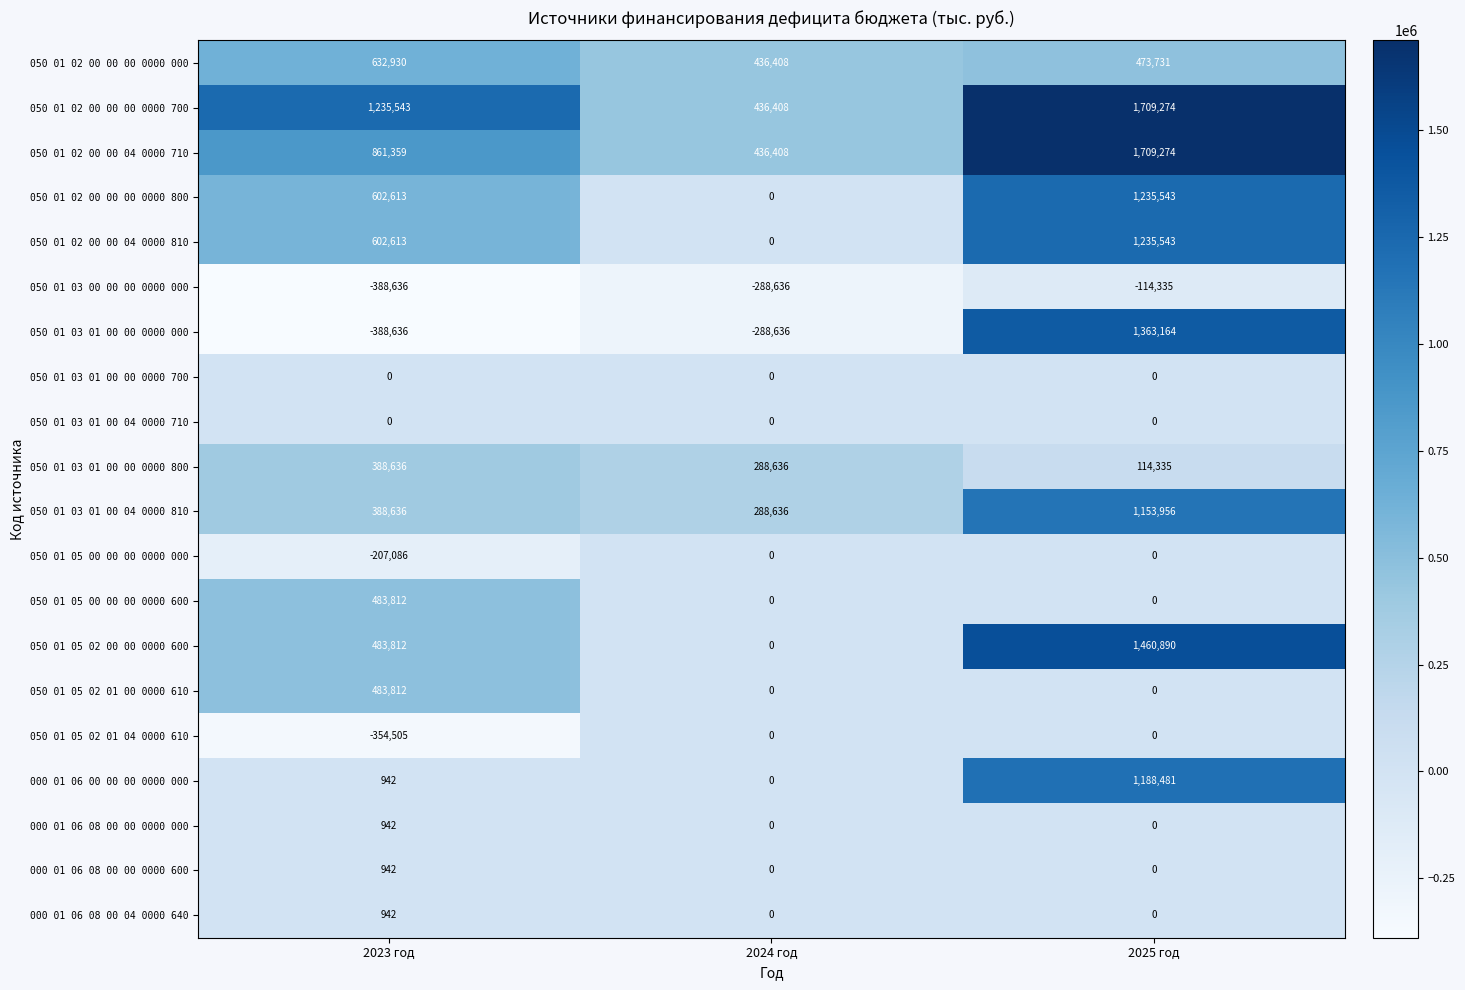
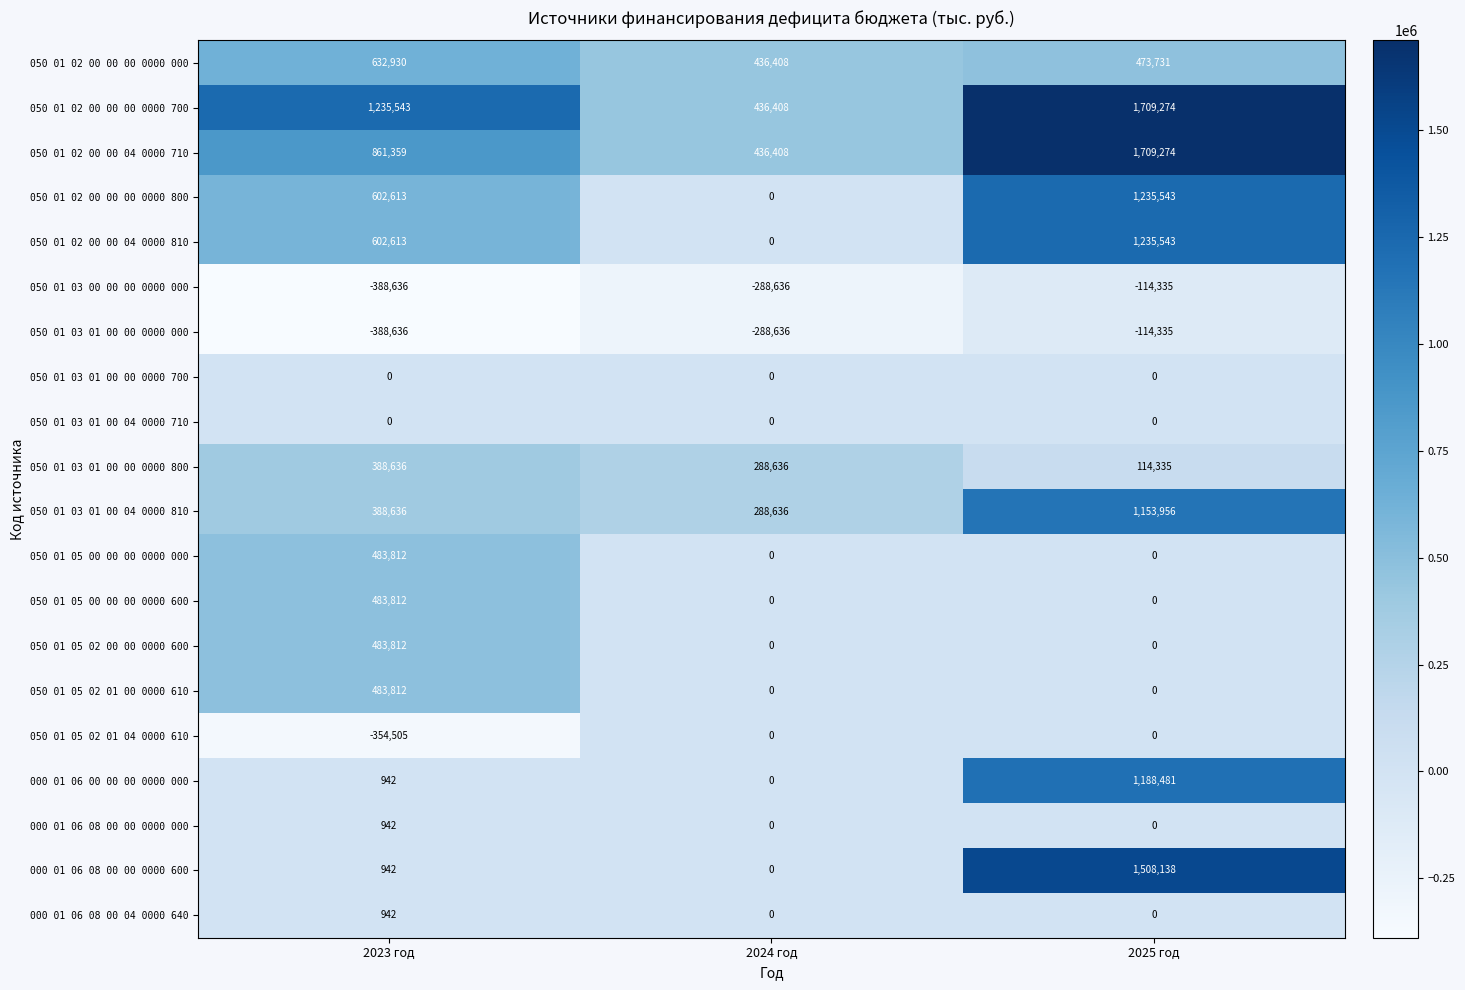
050 01 03 01 00 00 0000 000, 2025 год: 1,363,164 -> -114,335
050 01 05 00 00 00 0000 000, 2023 год: -207,086 -> 483,812
050 01 05 02 00 00 0000 600, 2025 год: 1,460,890 -> 0
000 01 06 08 00 00 0000 600, 2025 год: 0 -> 1,508,138
